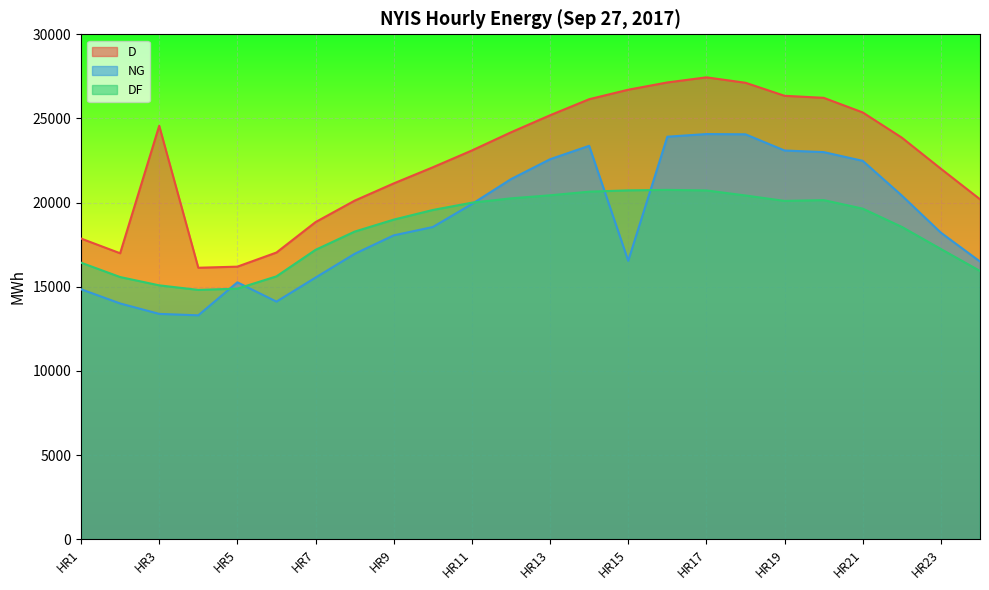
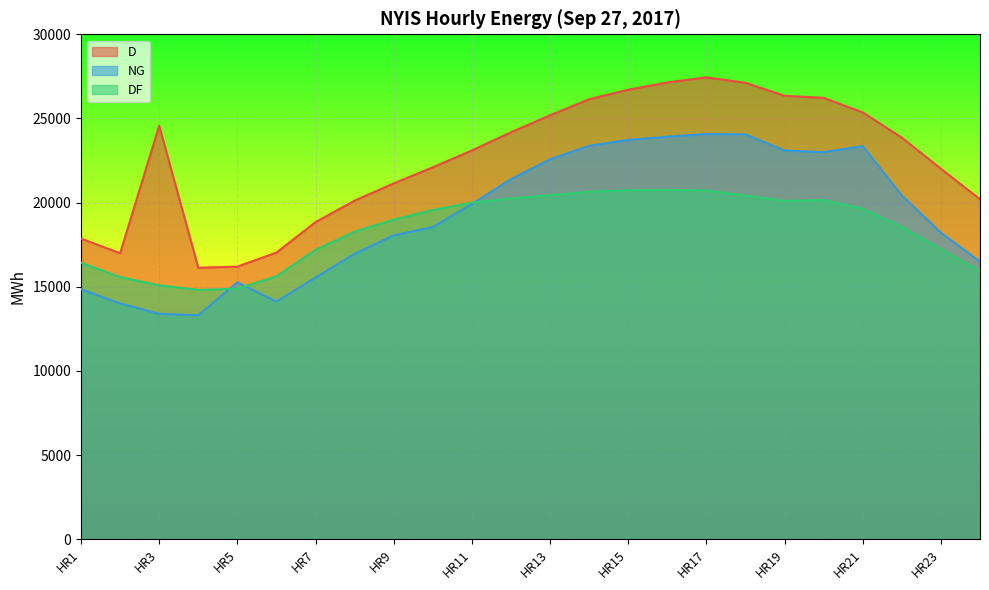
NG, HR15: 16500 -> 23700
NG, HR21: 22500 -> 23400
